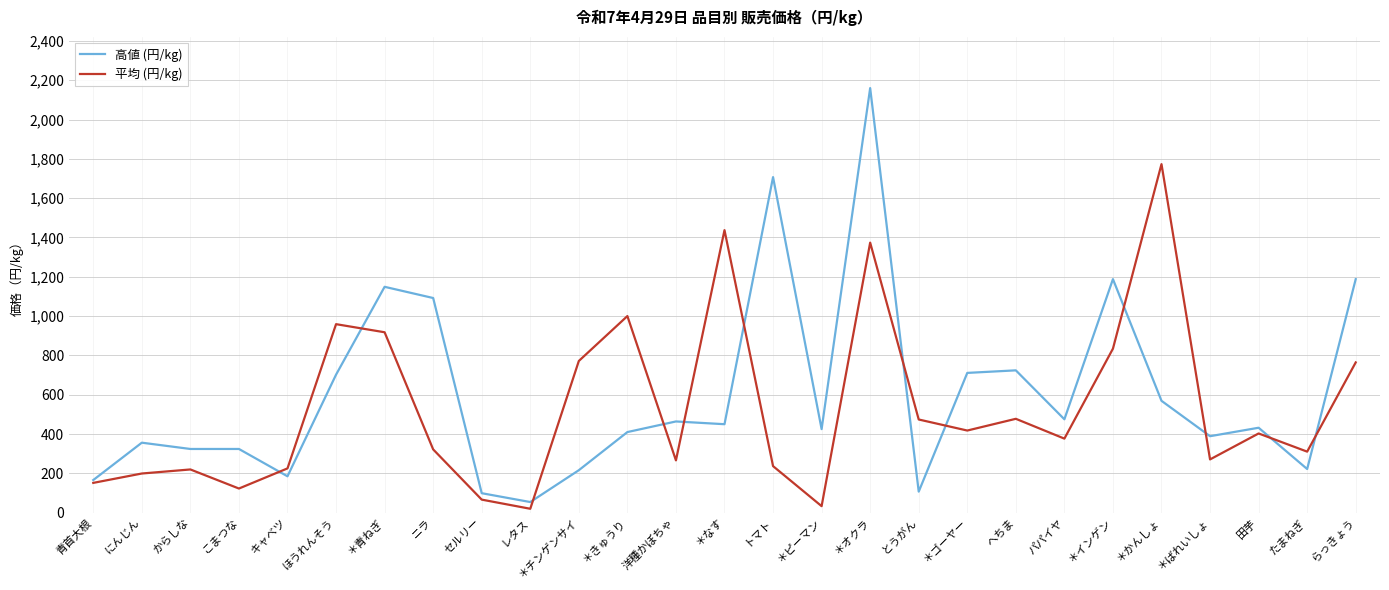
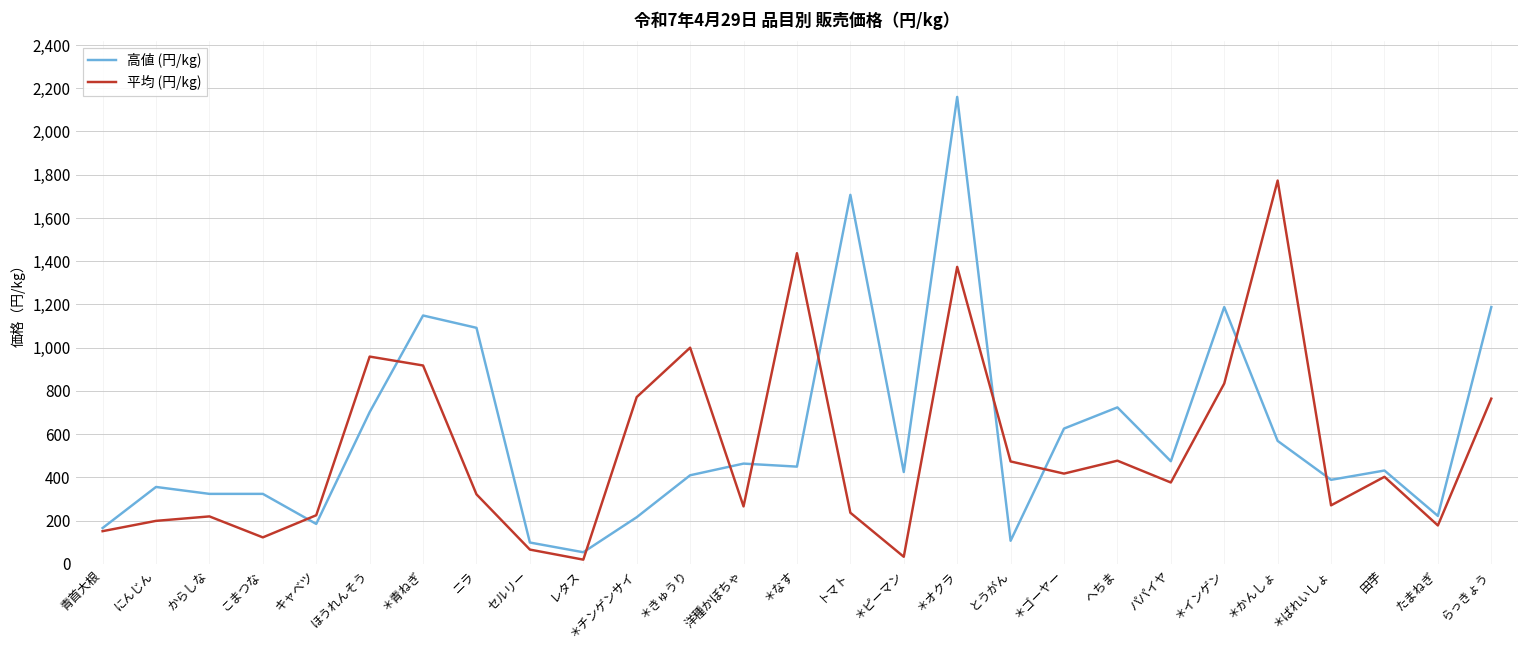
高値 (円/kg), ＊ゴーヤー: 710 -> 630
平均 (円/kg), たまねぎ: 310 -> 180
